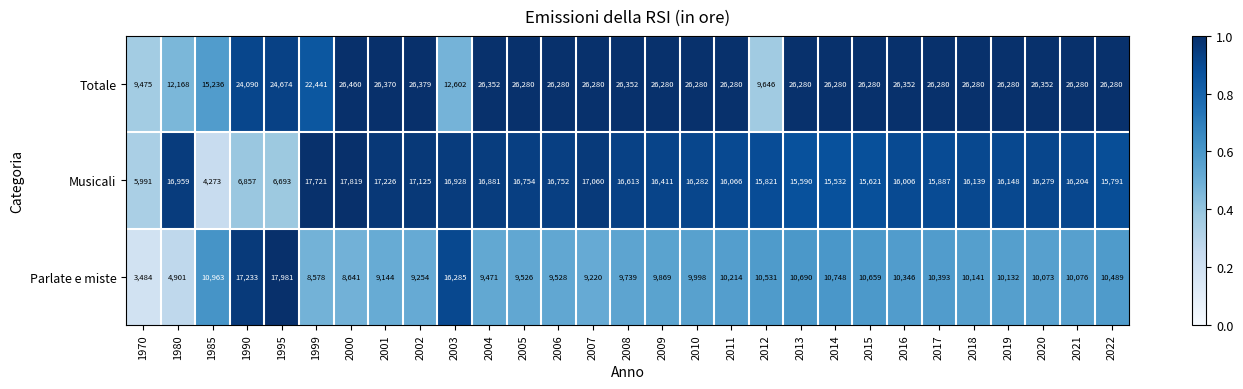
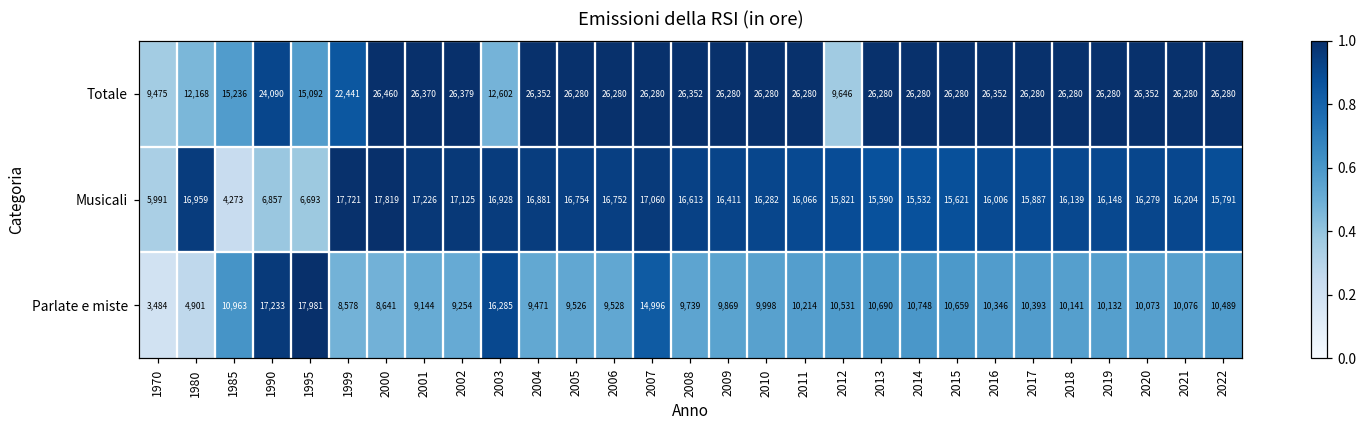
Totale, 1995: 24,674 -> 15,092
Parlate e miste, 2007: 9,220 -> 14,996
